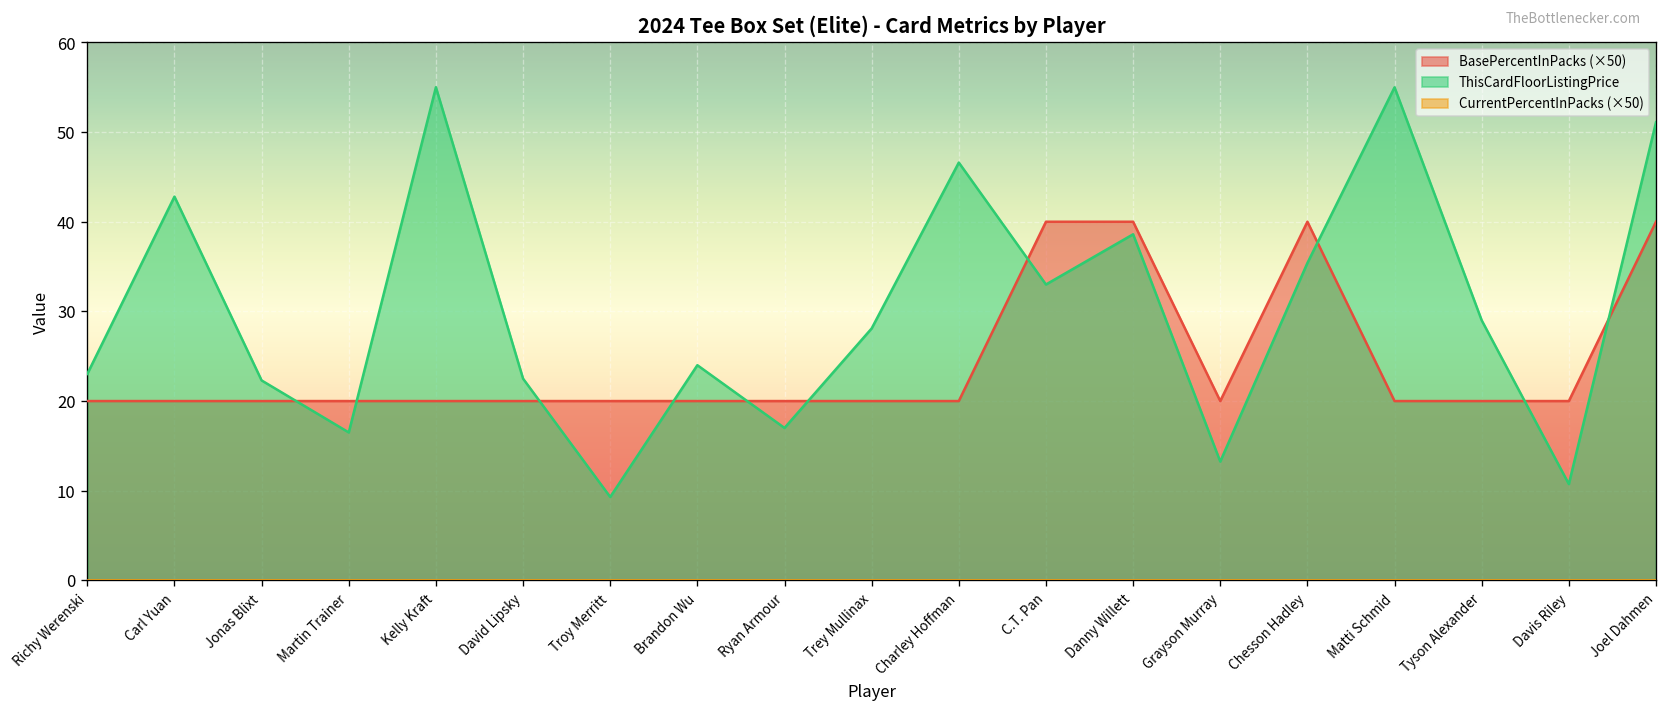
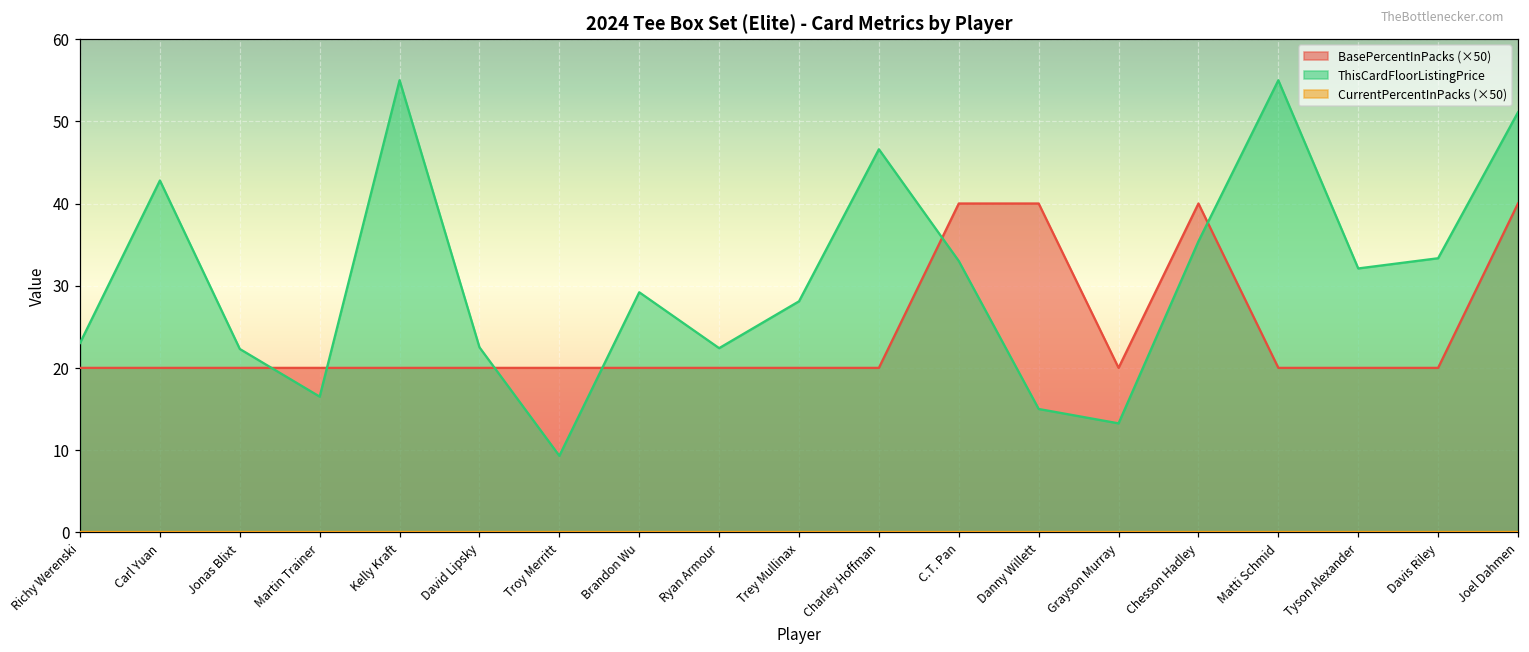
ThisCardFloorListingPrice, Brandon Wu: 24 -> 29
ThisCardFloorListingPrice, Ryan Armour: 17 -> 22
ThisCardFloorListingPrice, Danny Willett: 39 -> 15
ThisCardFloorListingPrice, Tyson Alexander: 29 -> 32
ThisCardFloorListingPrice, Davis Riley: 11 -> 33
